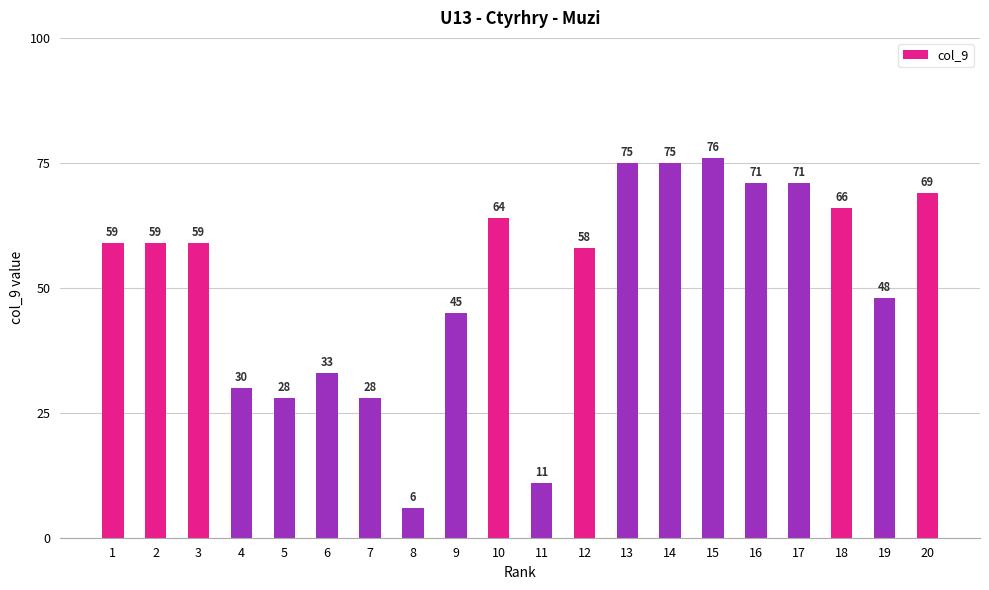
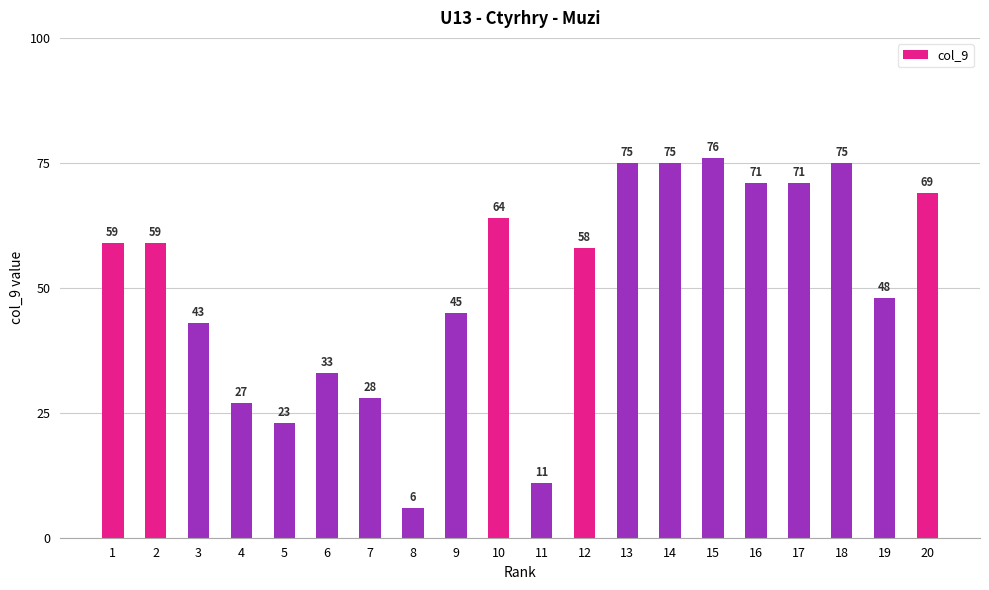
3: 59 -> 43
4: 30 -> 27
5: 28 -> 23
18: 66 -> 75
